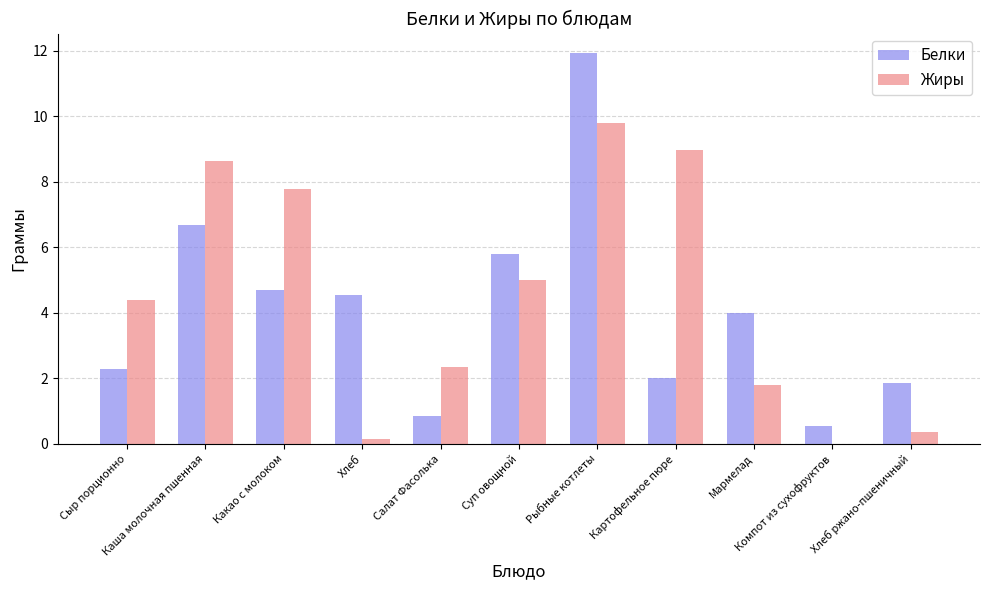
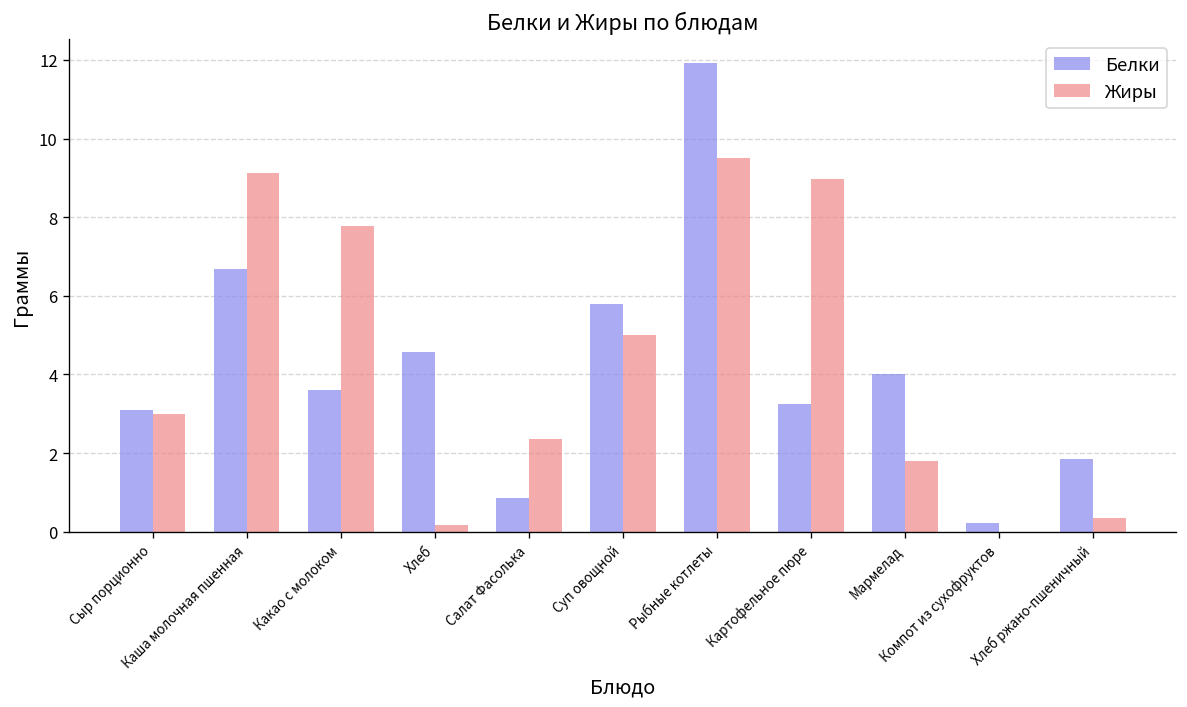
Белки, Сыр порционно: 2.3 -> 3.1
Жиры, Сыр порционно: 4.4 -> 3.0
Жиры, Каша молочная пшенная: 8.7 -> 9.1
Белки, Какао с молоком: 4.7 -> 3.6
Жиры, Рыбные котлеты: 9.8 -> 9.5
Белки, Картофельное пюре: 2.0 -> 3.3
Белки, Компот из сухофруктов: 0.6 -> 0.2
